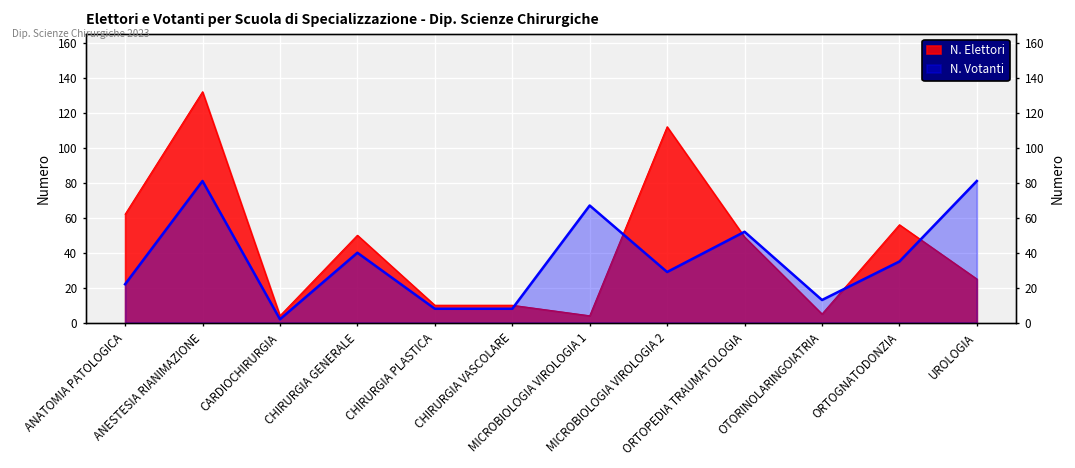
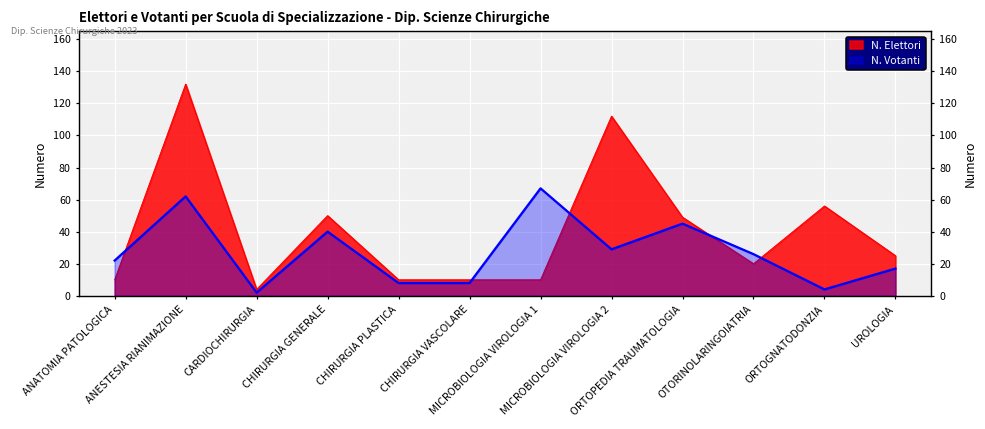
N. Elettori, ANATOMIA PATOLOGICA: 62 -> 10
N. Votanti, ANESTESIA RIANIMAZIONE: 81 -> 62
N. Elettori, MICROBIOLOGIA VIROLOGIA 1: 4 -> 10
N. Votanti, ORTOPEDIA TRAUMATOLOGIA: 52 -> 45
N. Elettori, OTORINOLARINGOIATRIA: 5 -> 20
N. Votanti, OTORINOLARINGOIATRIA: 13 -> 26
N. Votanti, ORTOGNATODONZIA: 35 -> 4
N. Votanti, UROLOGIA: 81 -> 17
